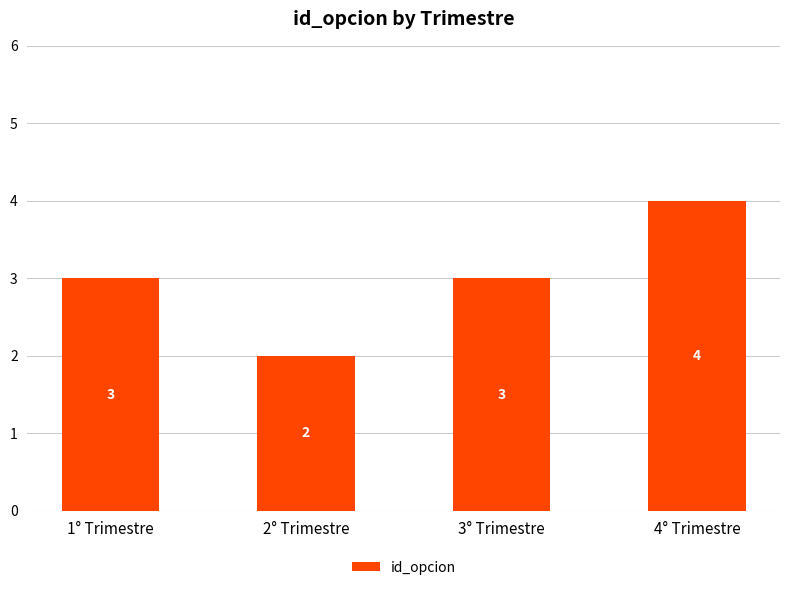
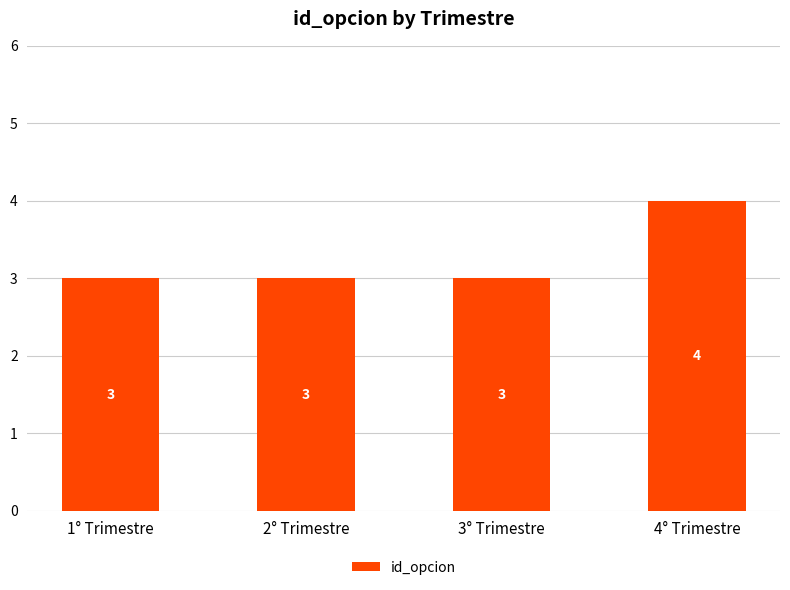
2° Trimestre: 2 -> 3
